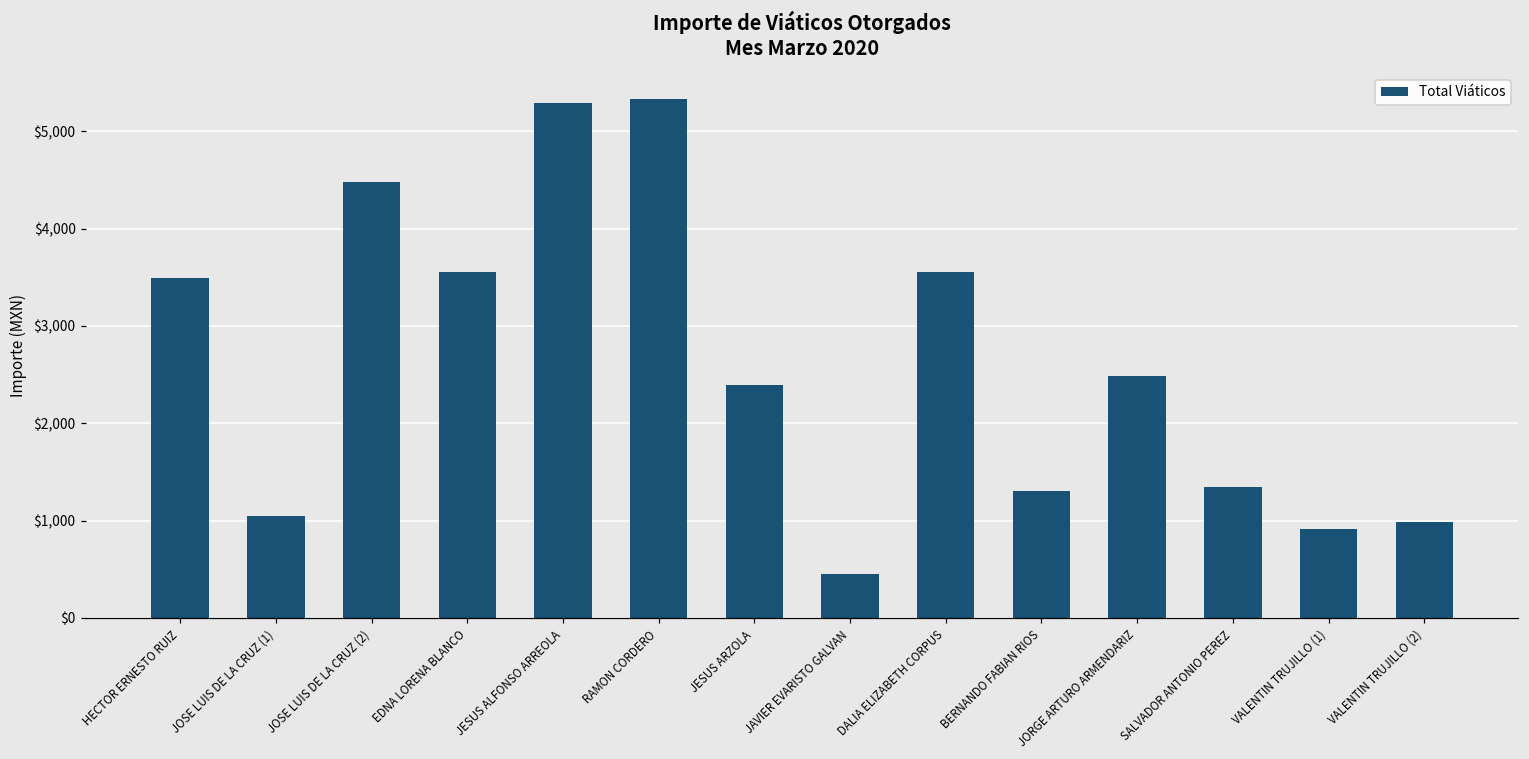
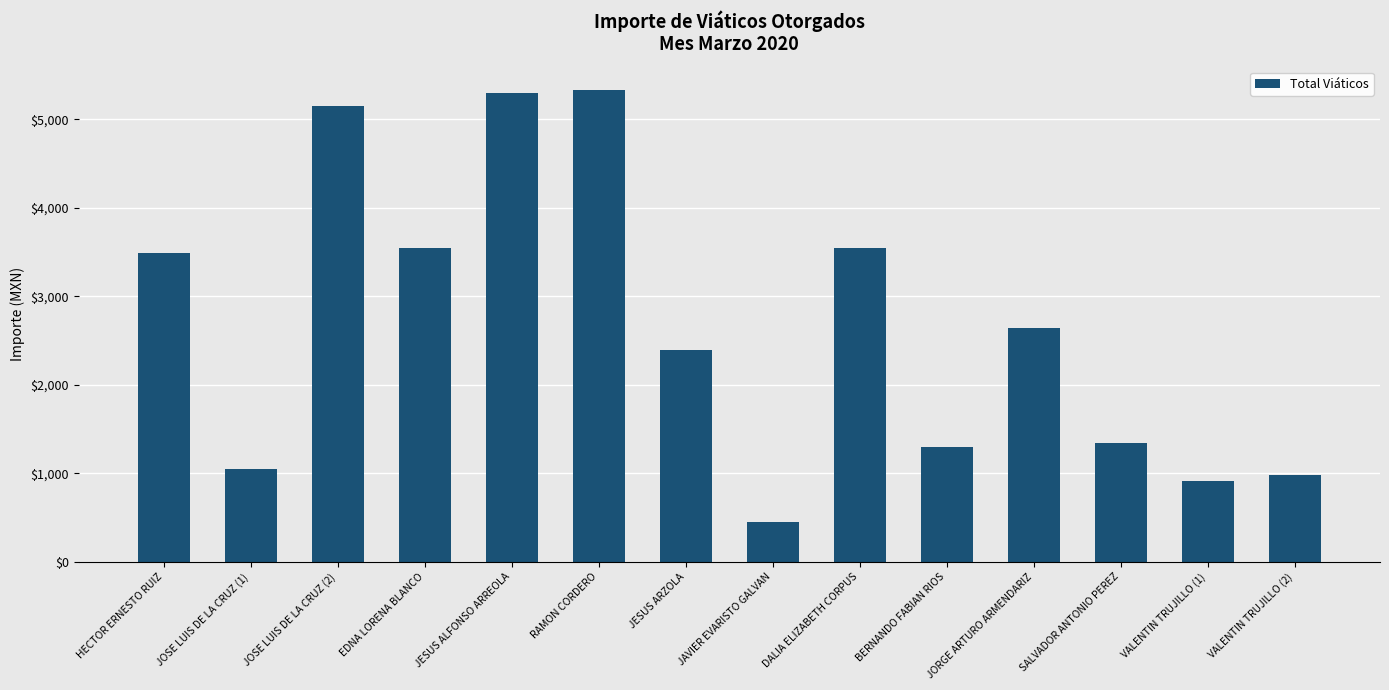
JOSE LUIS DE LA CRUZ (2): $4,500 -> $5,200
JORGE ARTURO ARMENDARIZ: $2,500 -> $2,600
